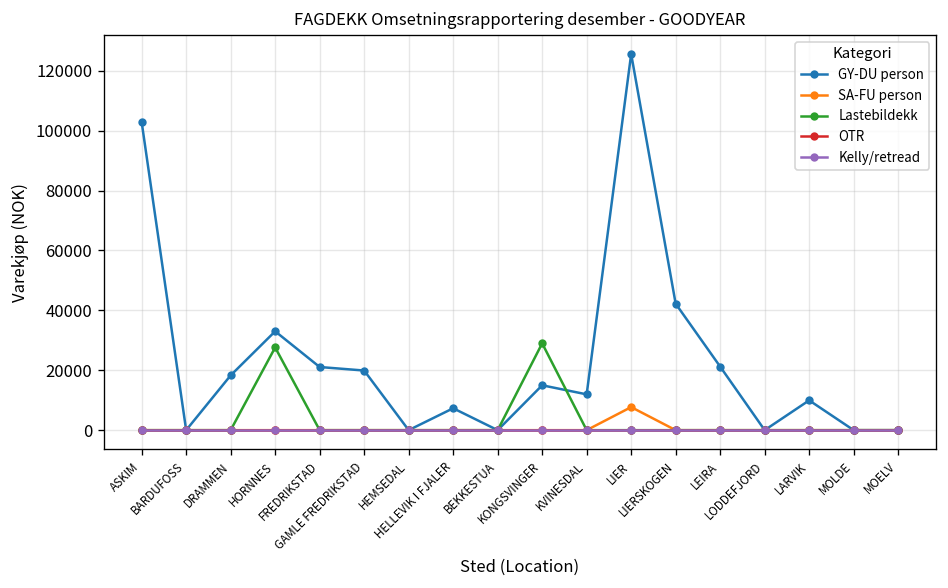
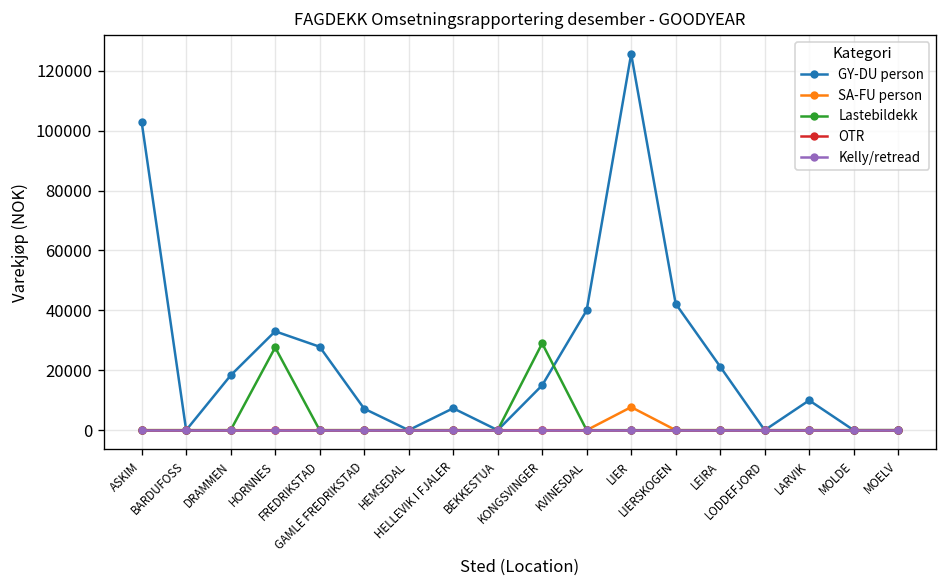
GY-DU person, FREDRIKSTAD: 21000 -> 28000
GY-DU person, GAMLE FREDRIKSTAD: 20000 -> 7000
GY-DU person, KVINESDAL: 12000 -> 40000
